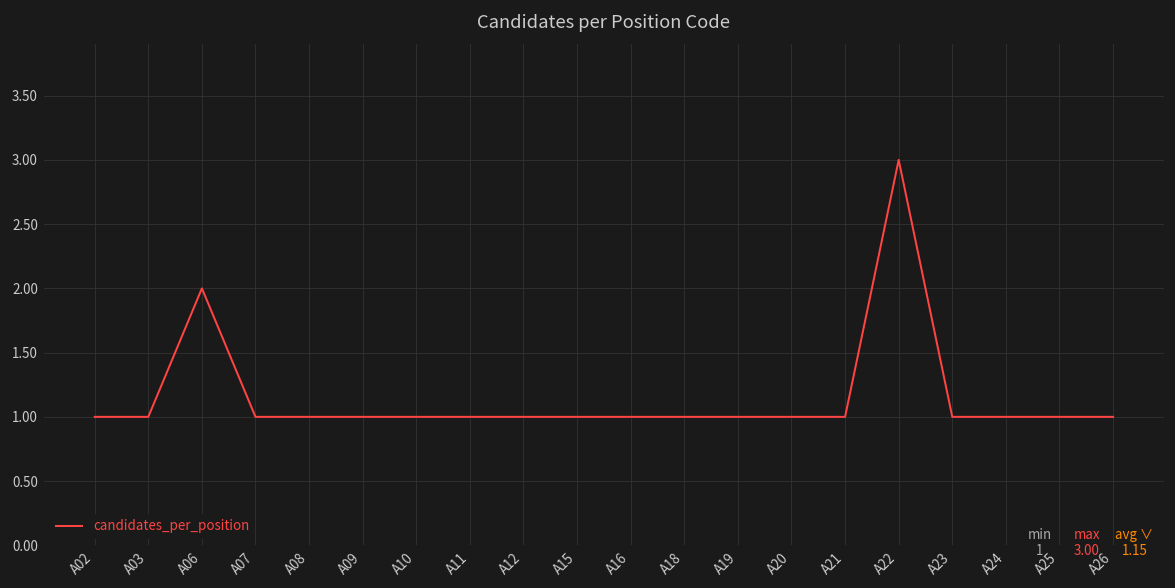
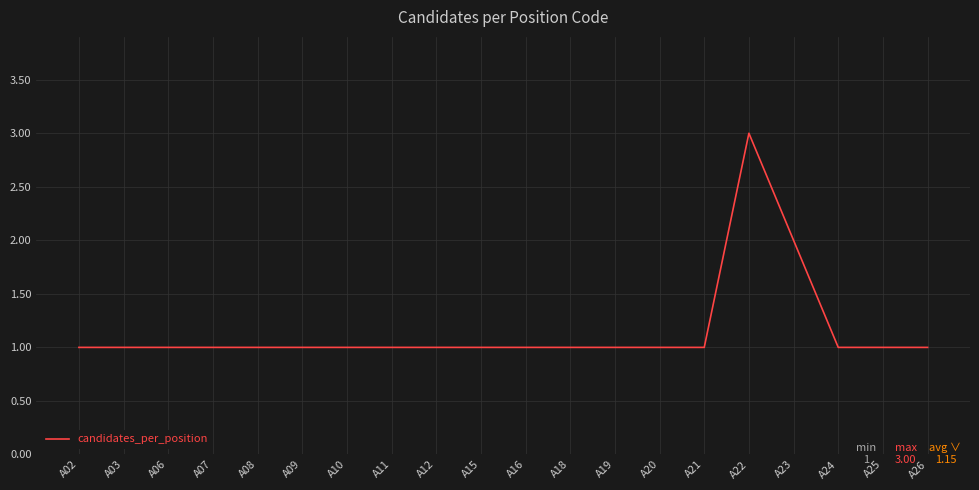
A06: 2 -> 1
A23: 1 -> 2
